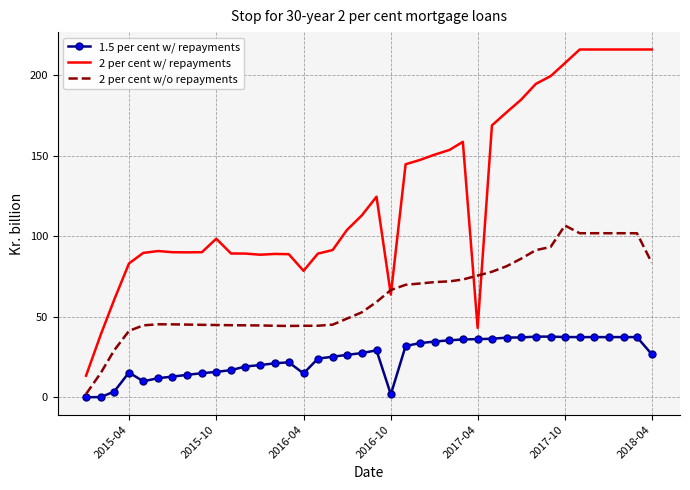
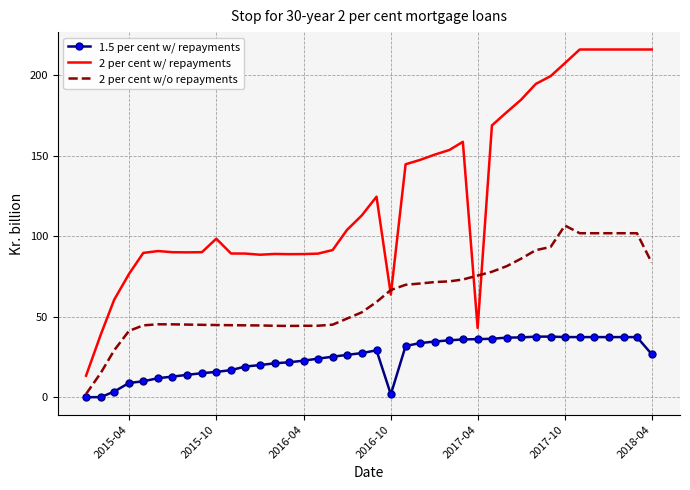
1.5 per cent w/ repayments, 2015-04: 15 -> 9
2 per cent w/ repayments, 2015-04: 83 -> 77
1.5 per cent w/ repayments, 2016-04: 15 -> 23
2 per cent w/ repayments, 2016-04: 79 -> 89
